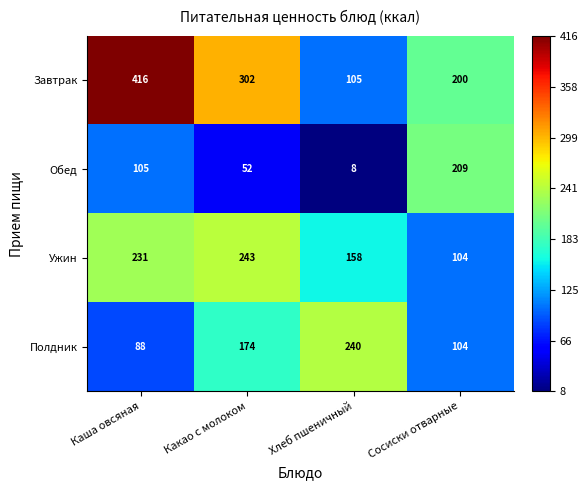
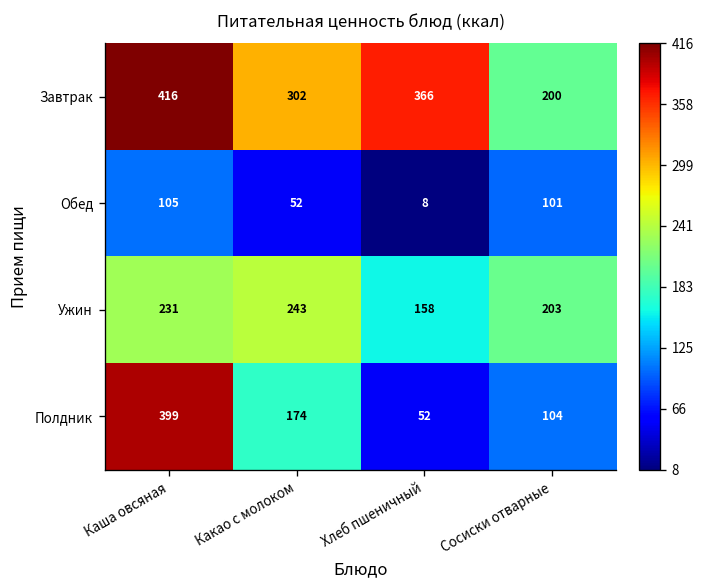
Завтрак, Хлеб пшеничный: 105 -> 366
Обед, Сосиски отварные: 209 -> 101
Ужин, Сосиски отварные: 104 -> 203
Полдник, Каша овсяная: 88 -> 399
Полдник, Хлеб пшеничный: 240 -> 52
